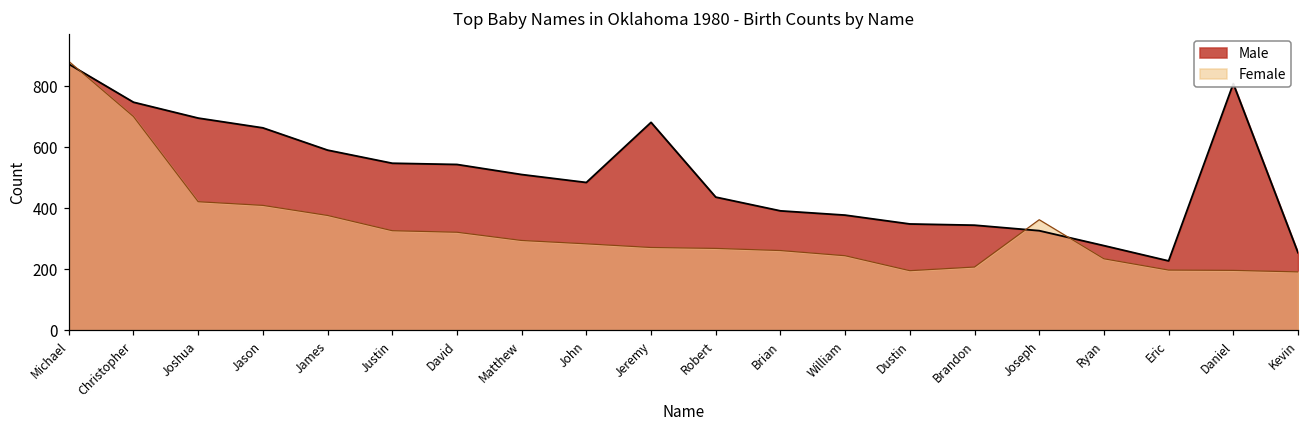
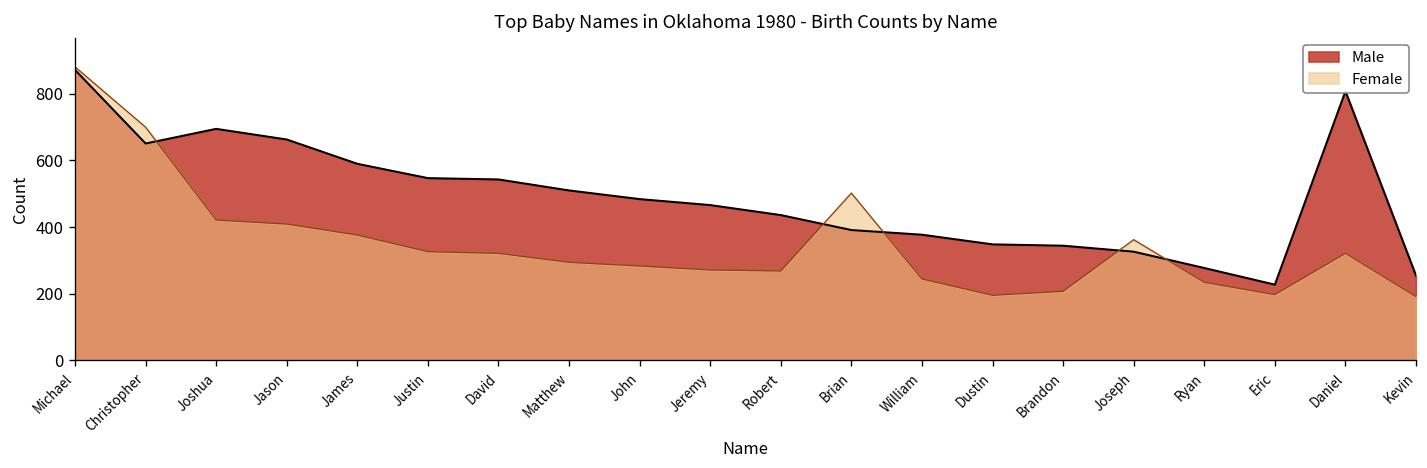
Male, Christopher: 750 -> 650
Male, Jeremy: 680 -> 470
Female, Brian: 260 -> 500
Female, Daniel: 200 -> 320
